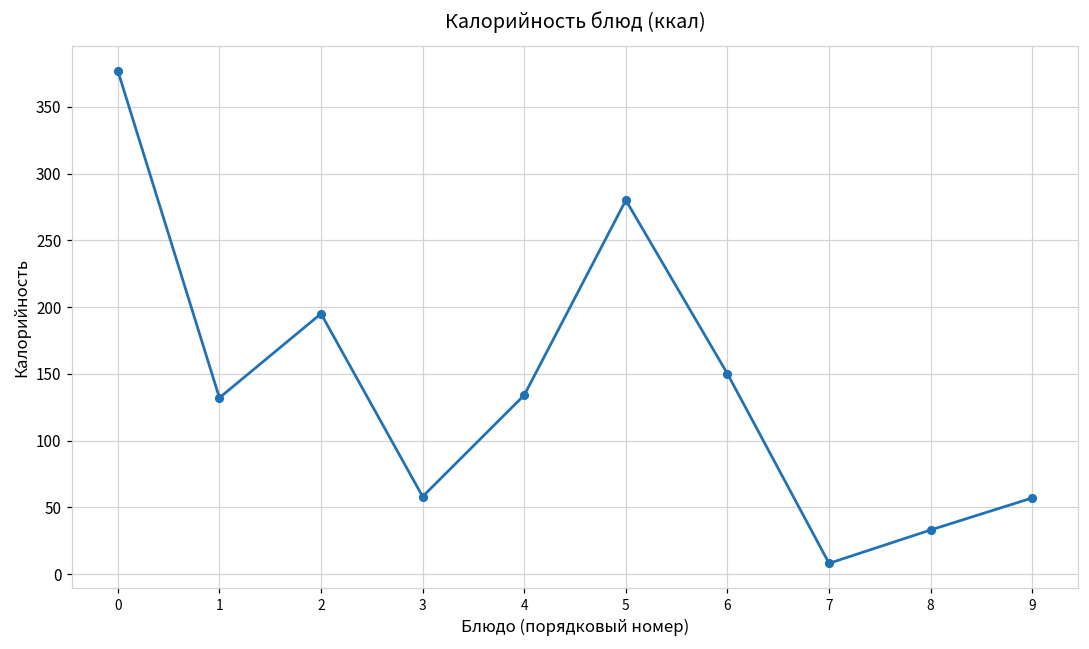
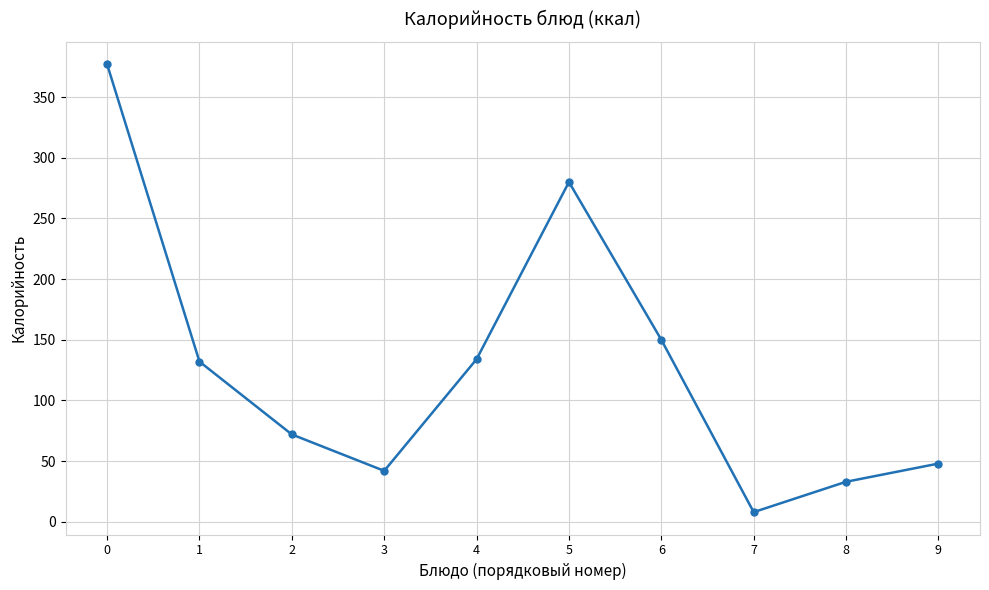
2: 195 -> 72
3: 58 -> 42
9: 57 -> 48
